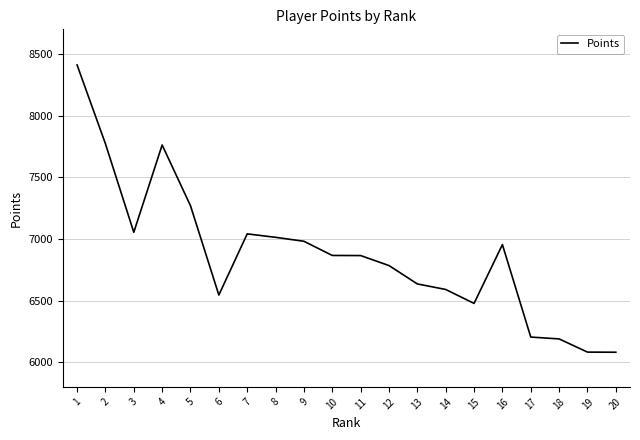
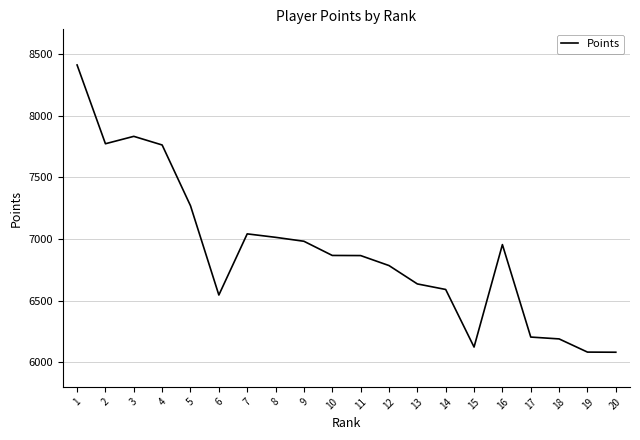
3: 7050 -> 7830
15: 6480 -> 6120
